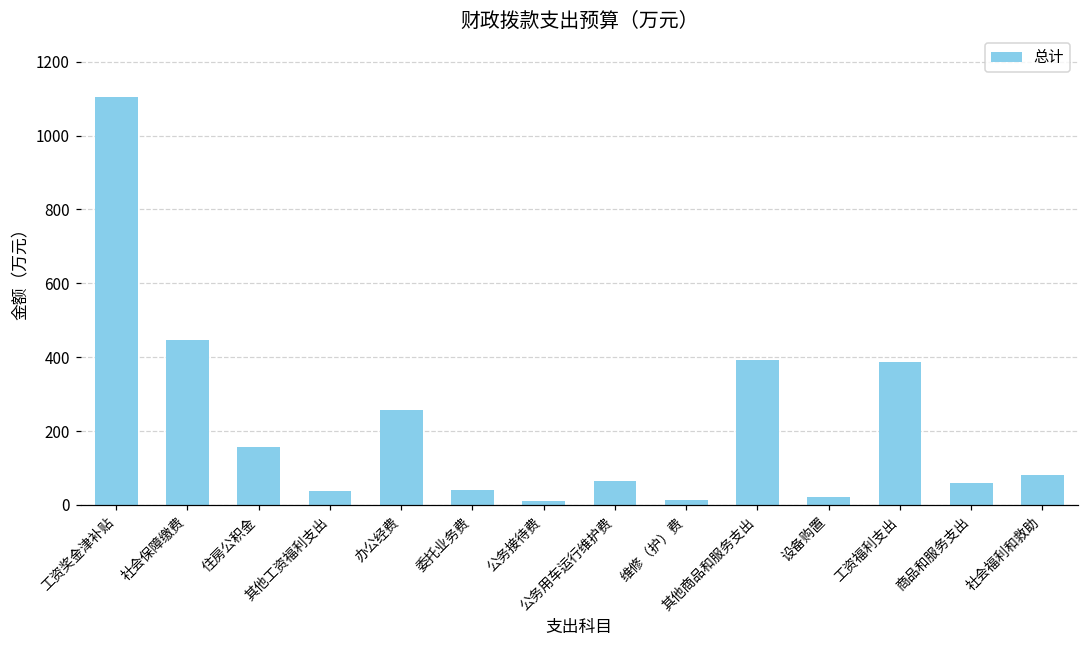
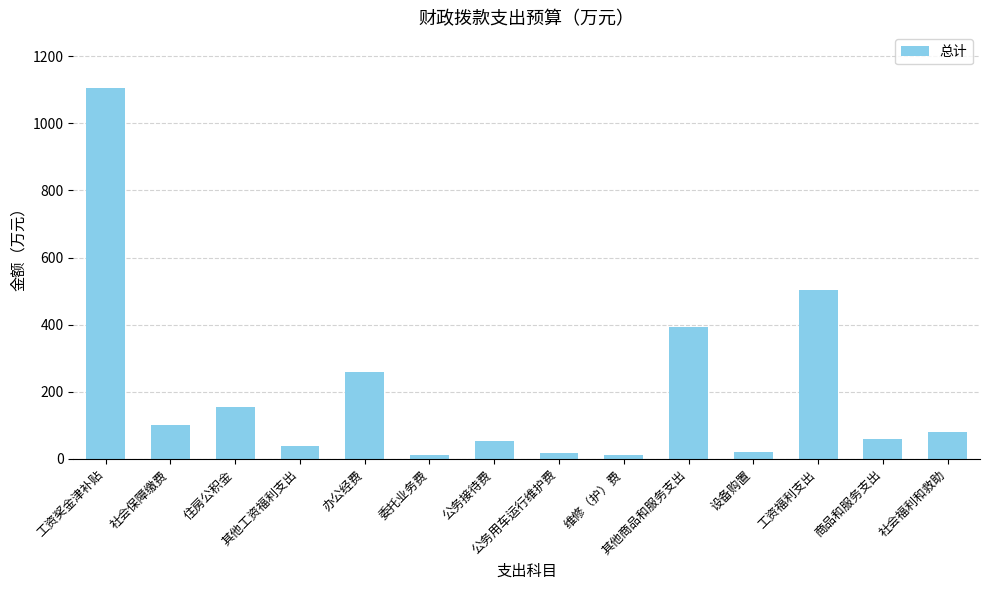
社会保障缴费: 450 -> 100
委托业务费: 40 -> 10
公务接待费: 10 -> 50
公务用车运行维护费: 70 -> 20
工资福利支出: 390 -> 500
